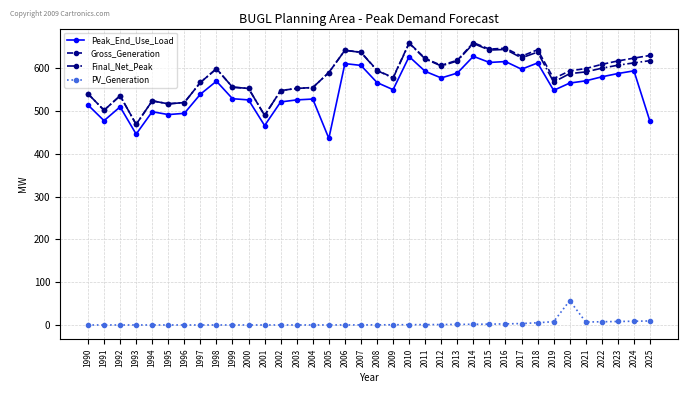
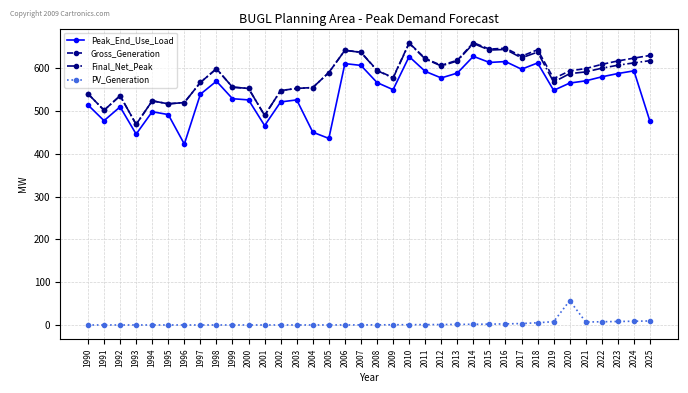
Peak_End_Use_Load, 1996: 490 -> 420
Peak_End_Use_Load, 2004: 530 -> 450
